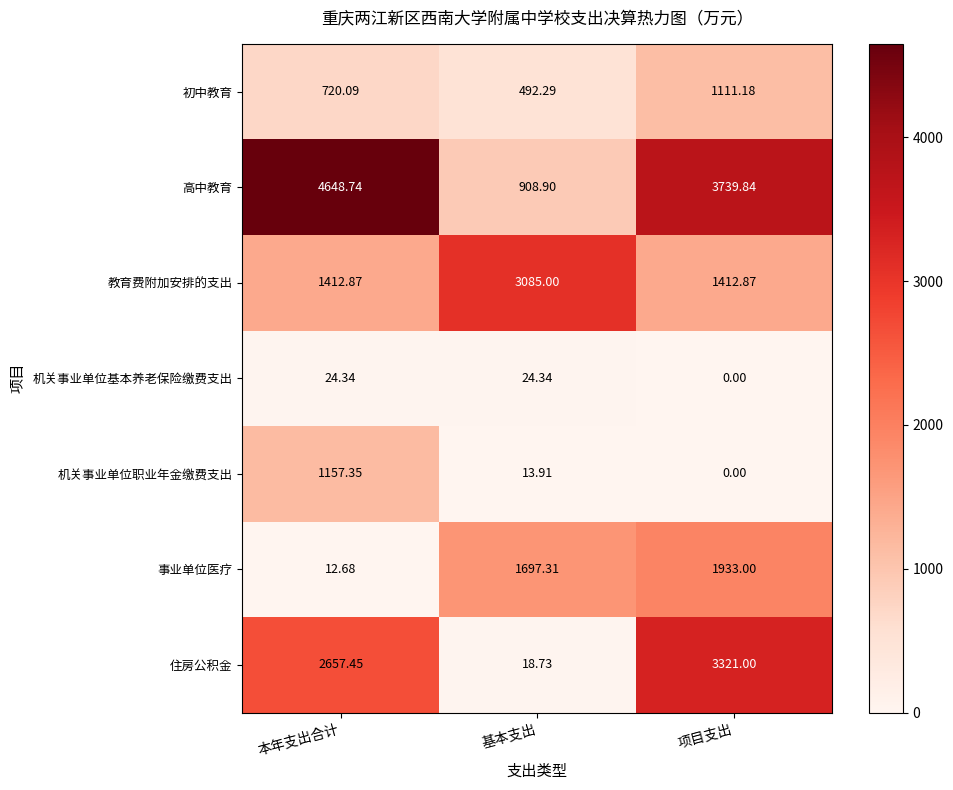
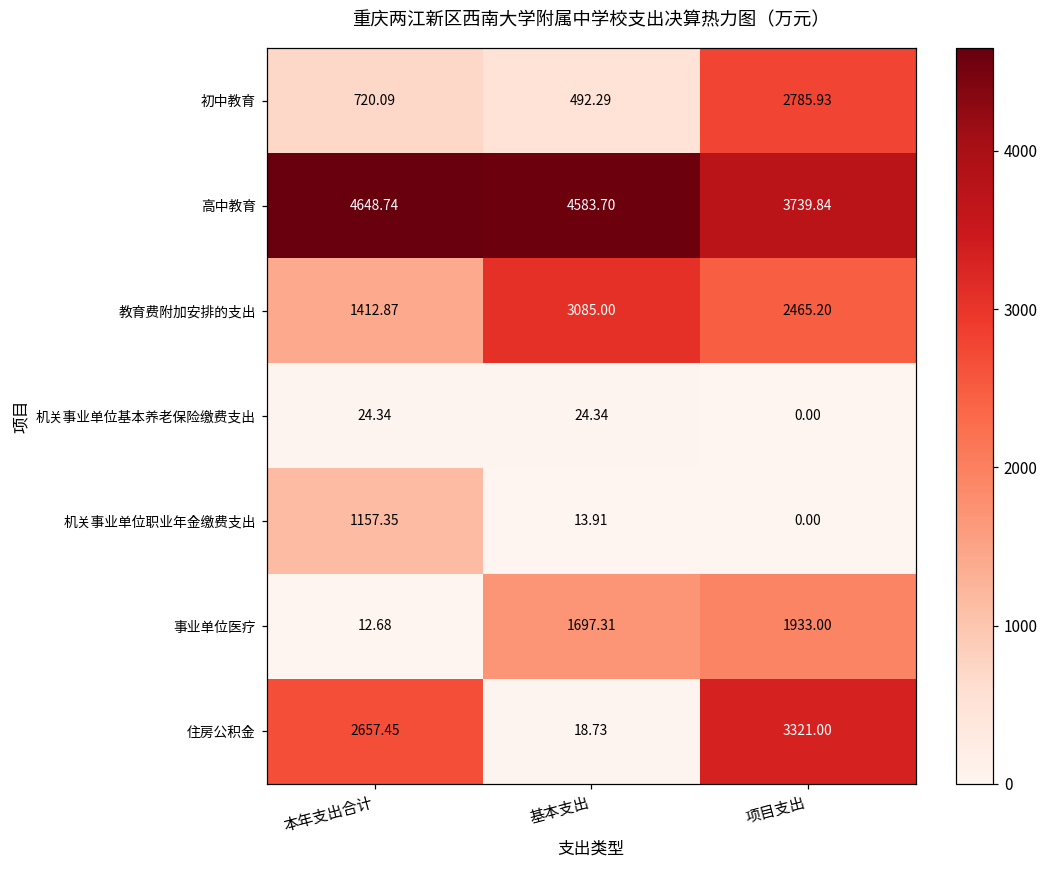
初中教育, 项目支出: 1111.18 -> 2785.93
高中教育, 基本支出: 908.90 -> 4583.70
教育费附加安排的支出, 项目支出: 1412.87 -> 2465.20
